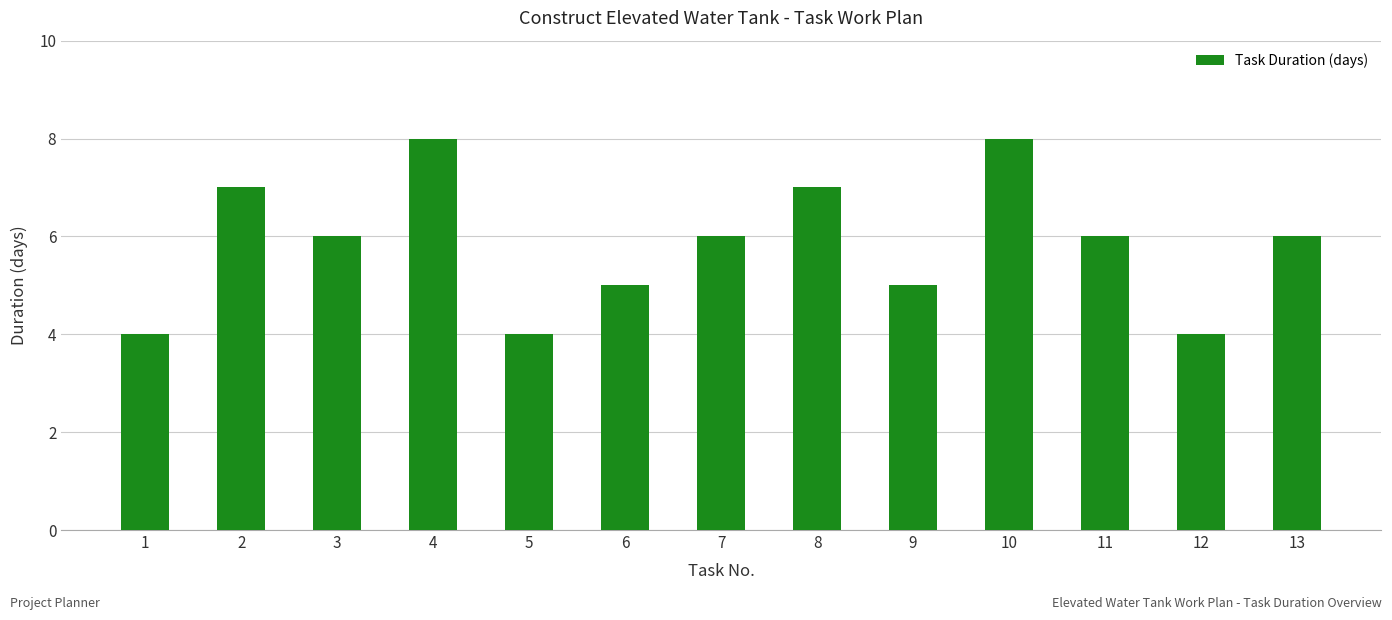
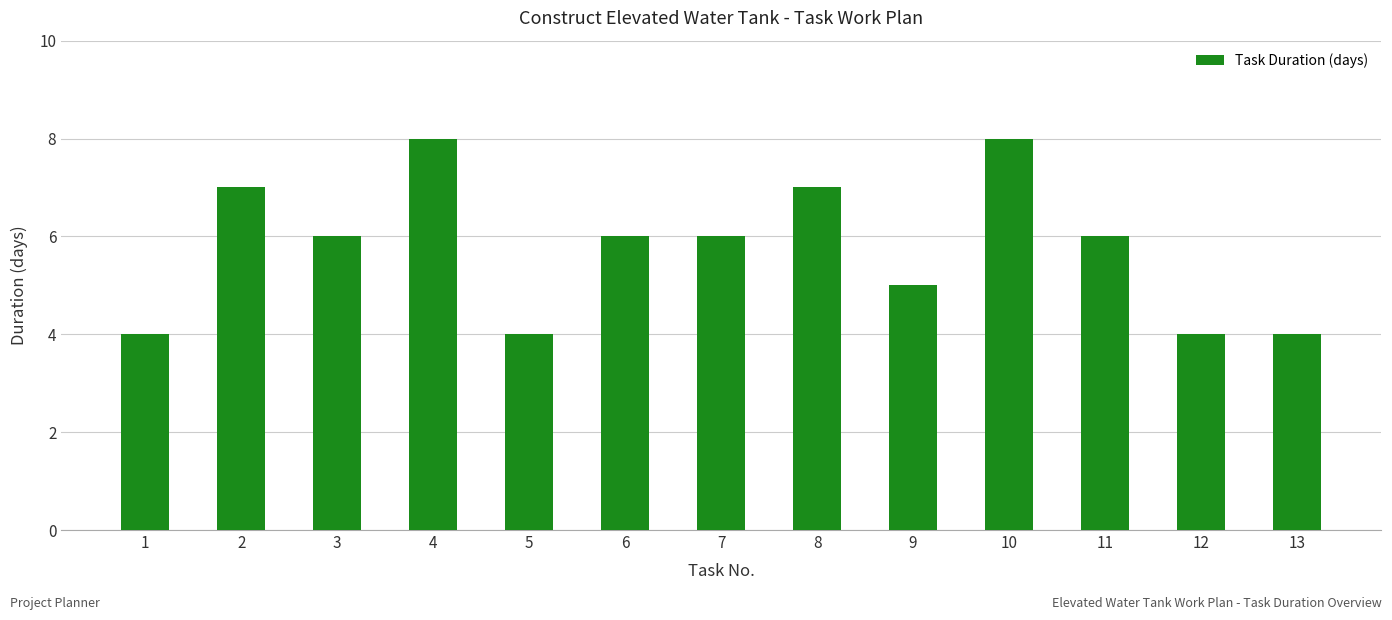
6: 5 -> 6
13: 6 -> 4
